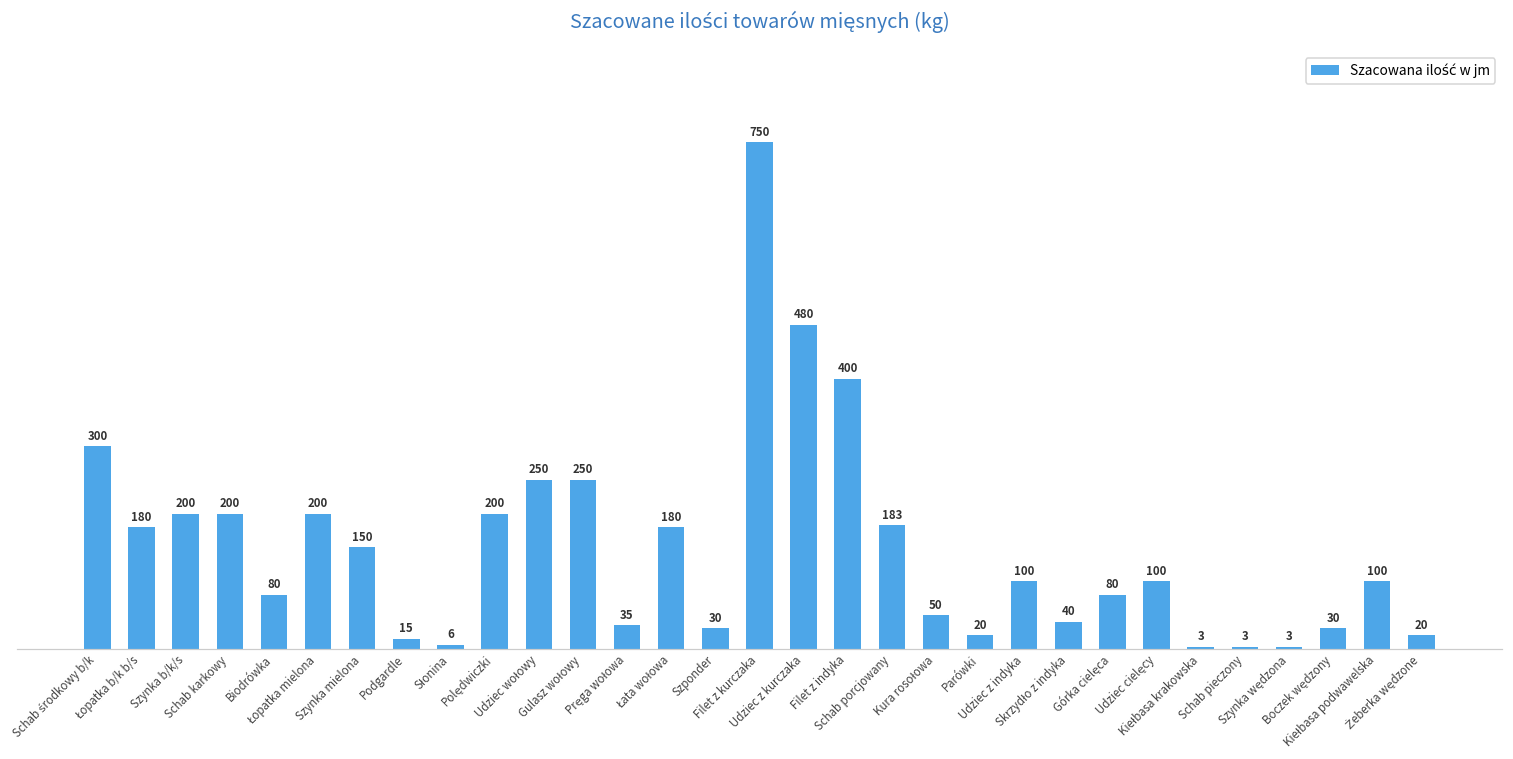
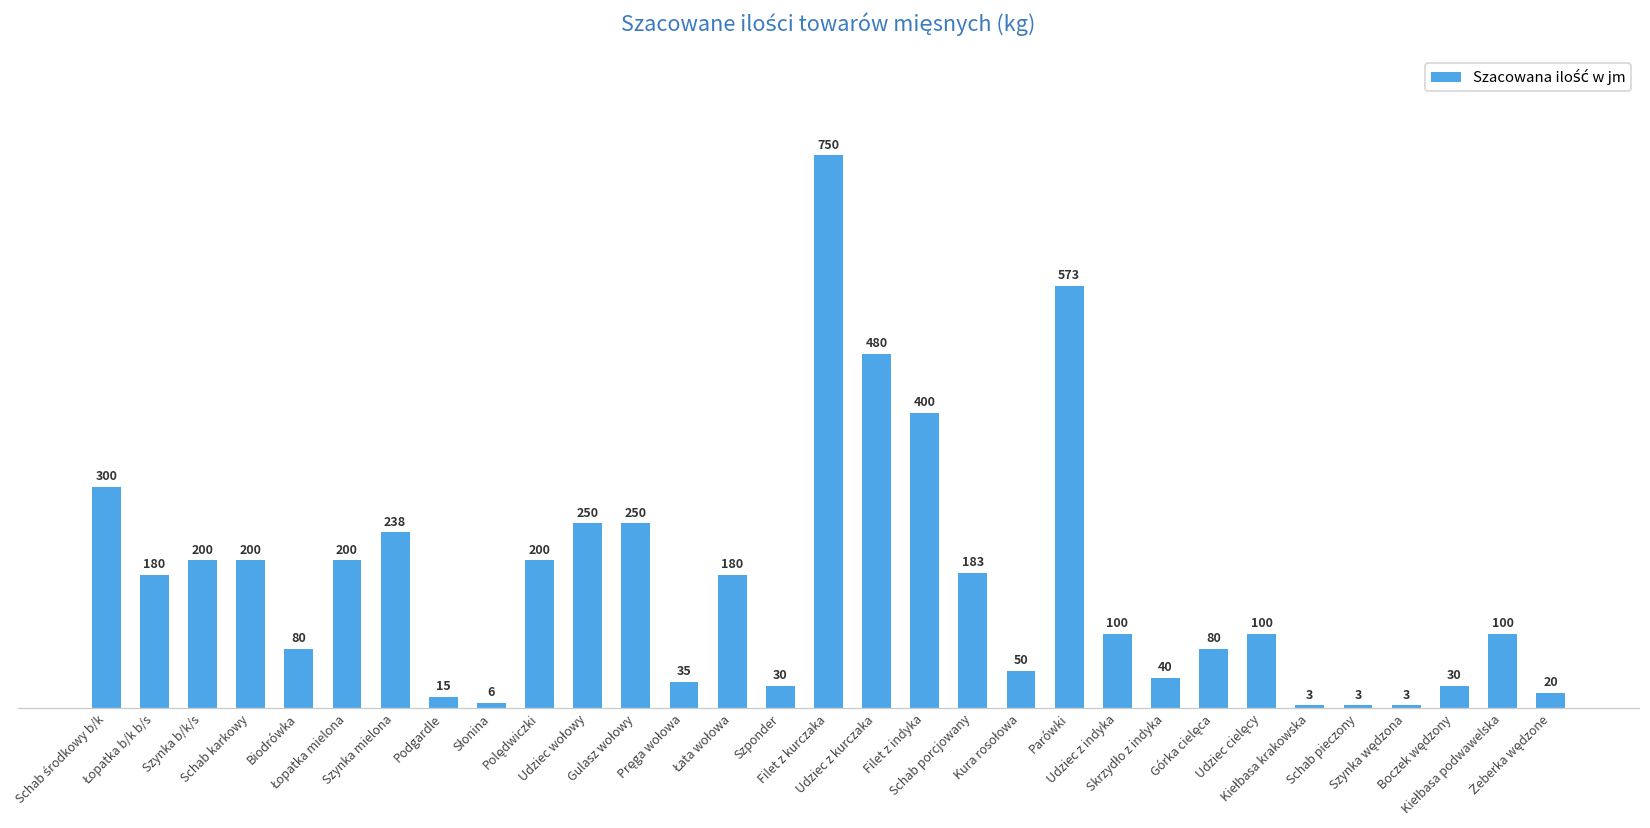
Szynka mielona: 150 -> 238
Parówki: 20 -> 573
